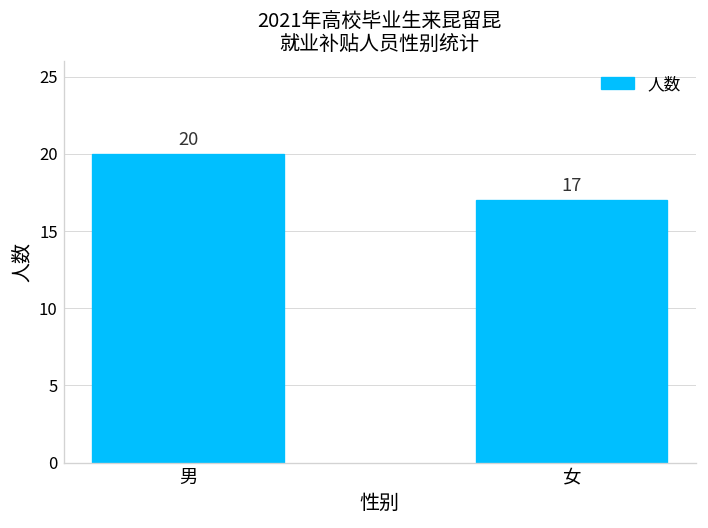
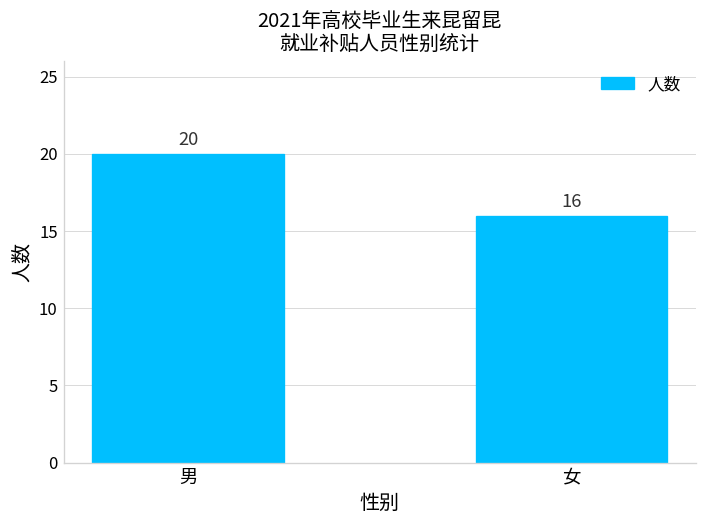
女: 17 -> 16
